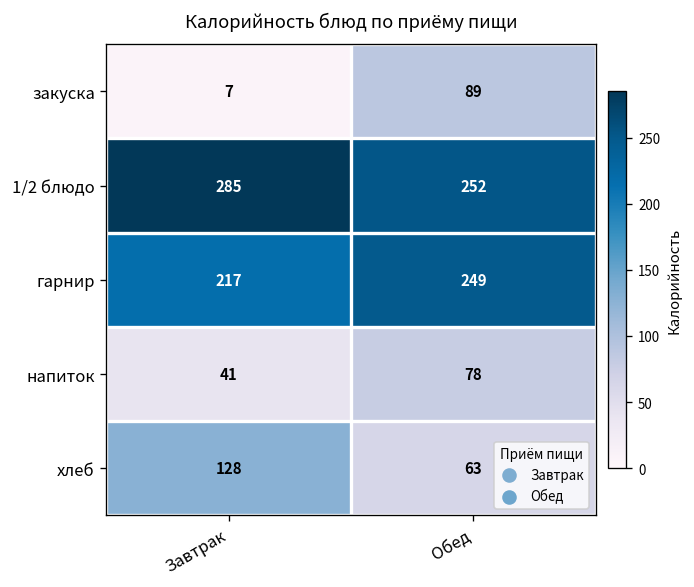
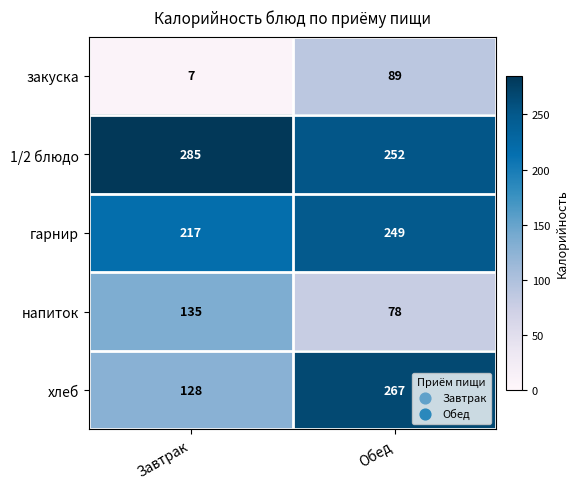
напиток, Завтрак: 41 -> 135
хлеб, Обед: 63 -> 267
